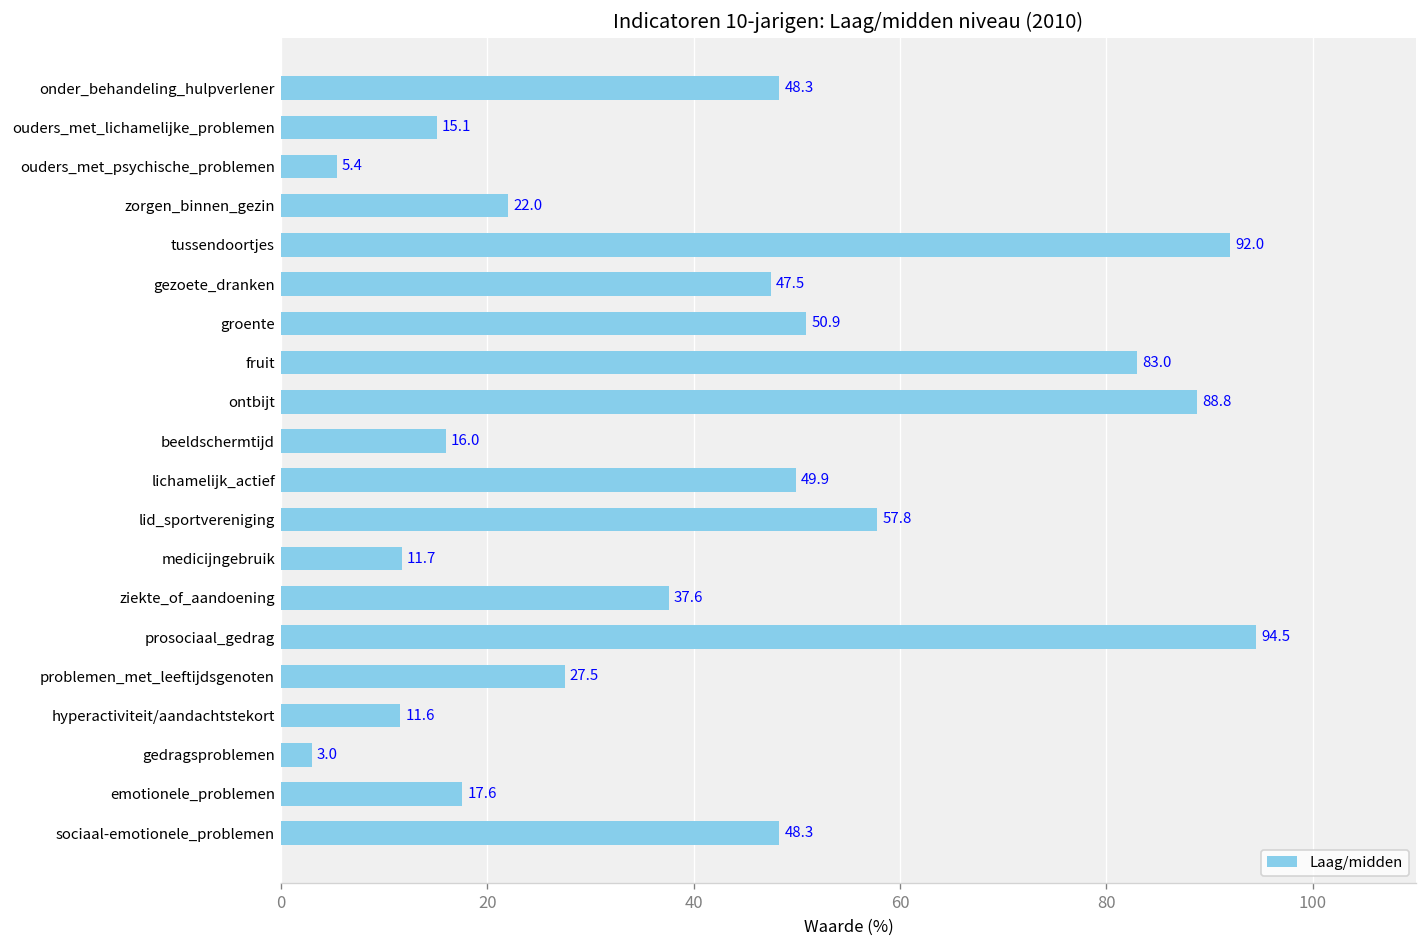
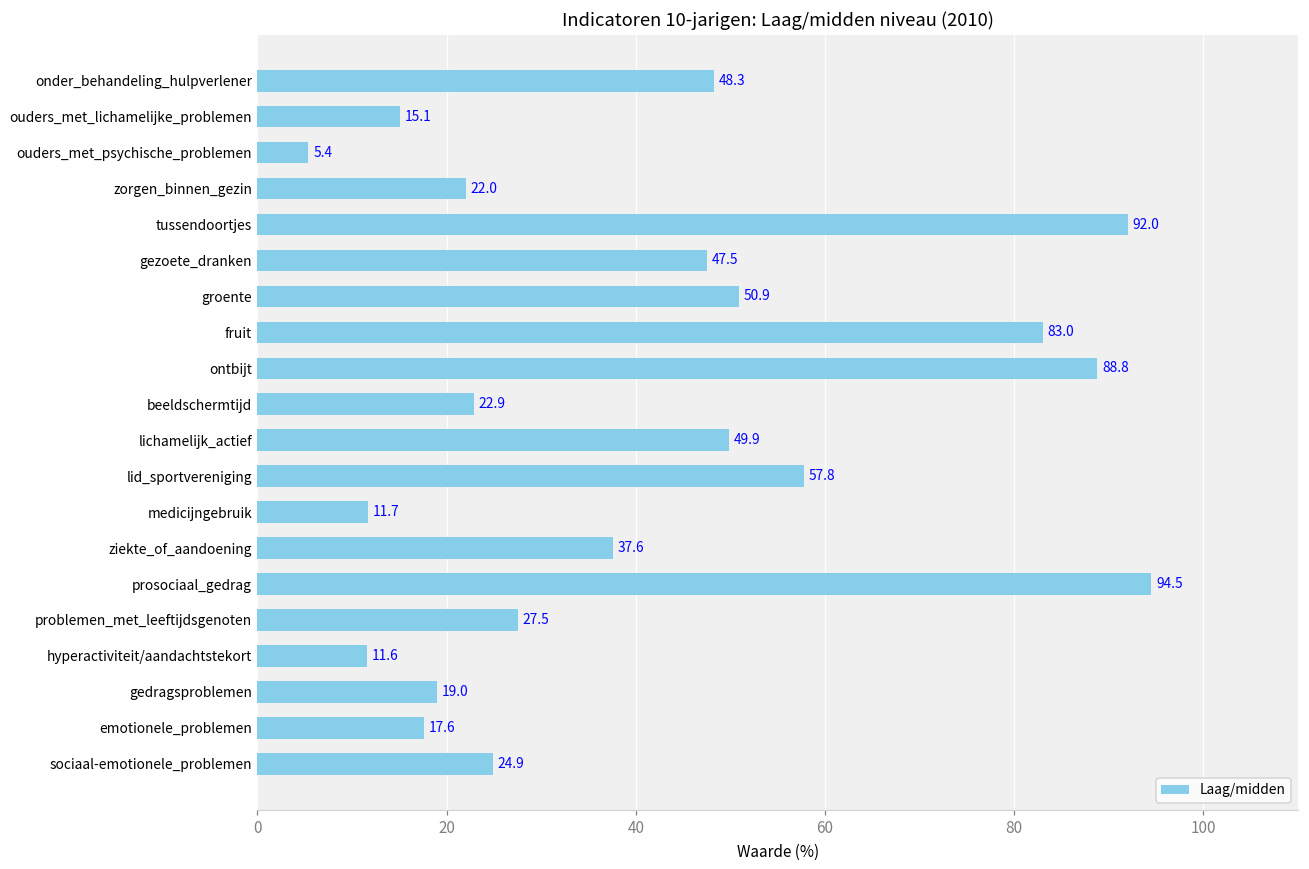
beeldschermtijd: 16.0 -> 22.9
gedragsproblemen: 3.0 -> 19.0
sociaal-emotionele_problemen: 48.3 -> 24.9
